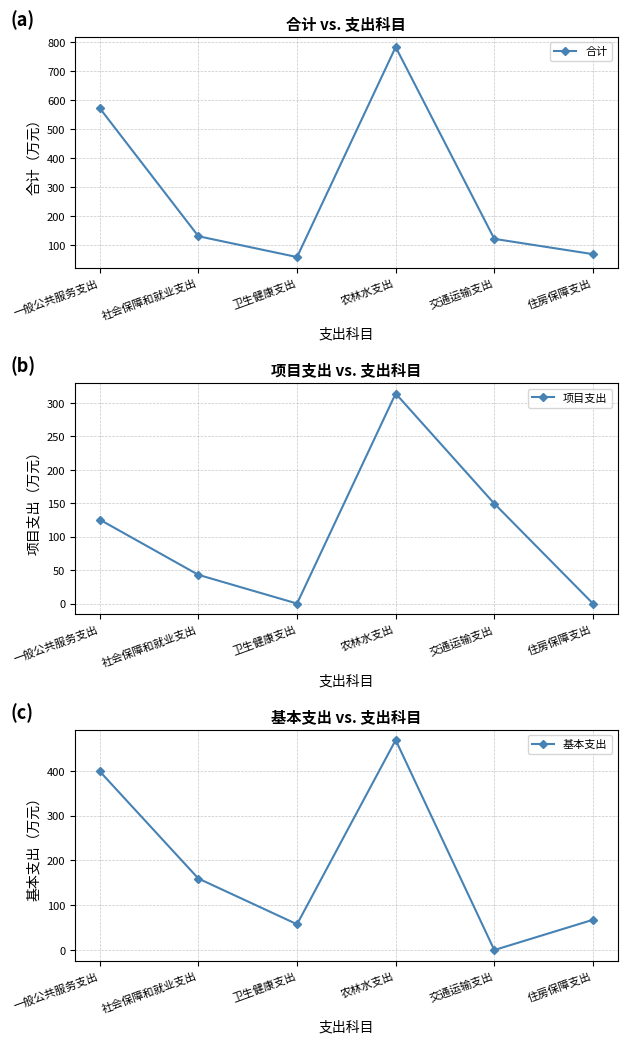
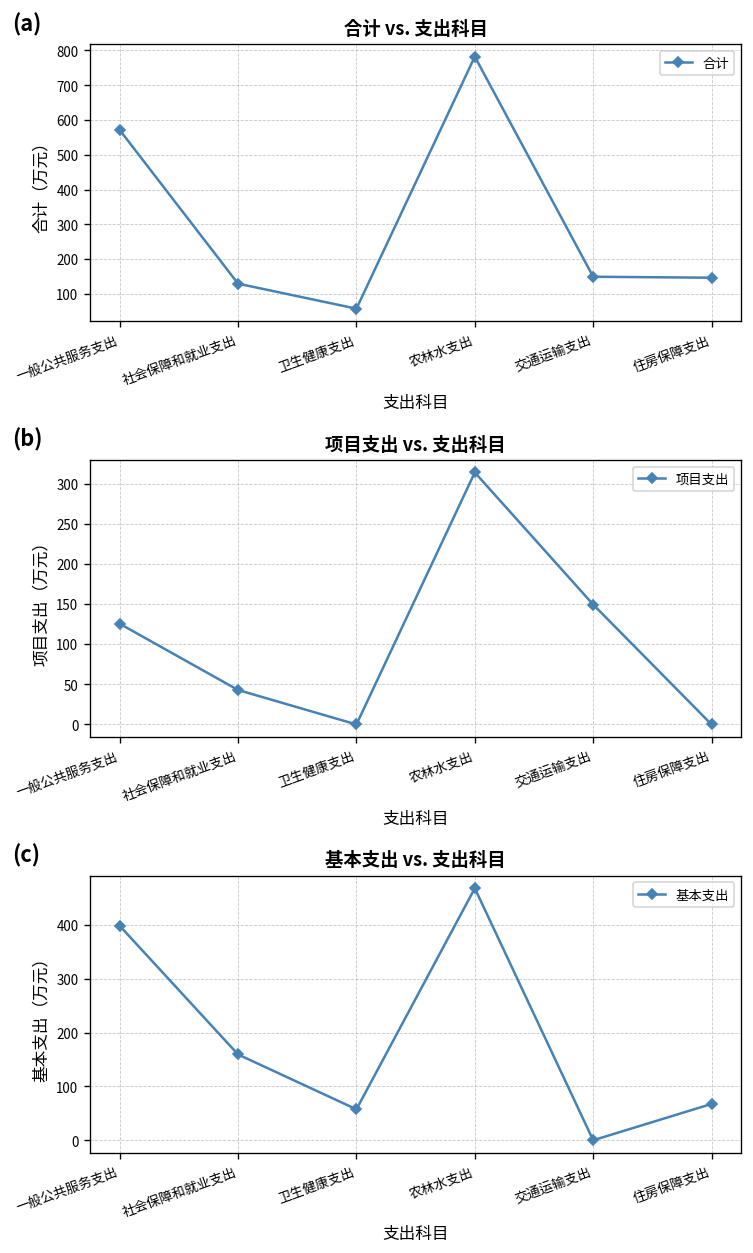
合计 vs. 支出科目, 交通运输支出: 120 -> 150
合计 vs. 支出科目, 住房保障支出: 70 -> 150
